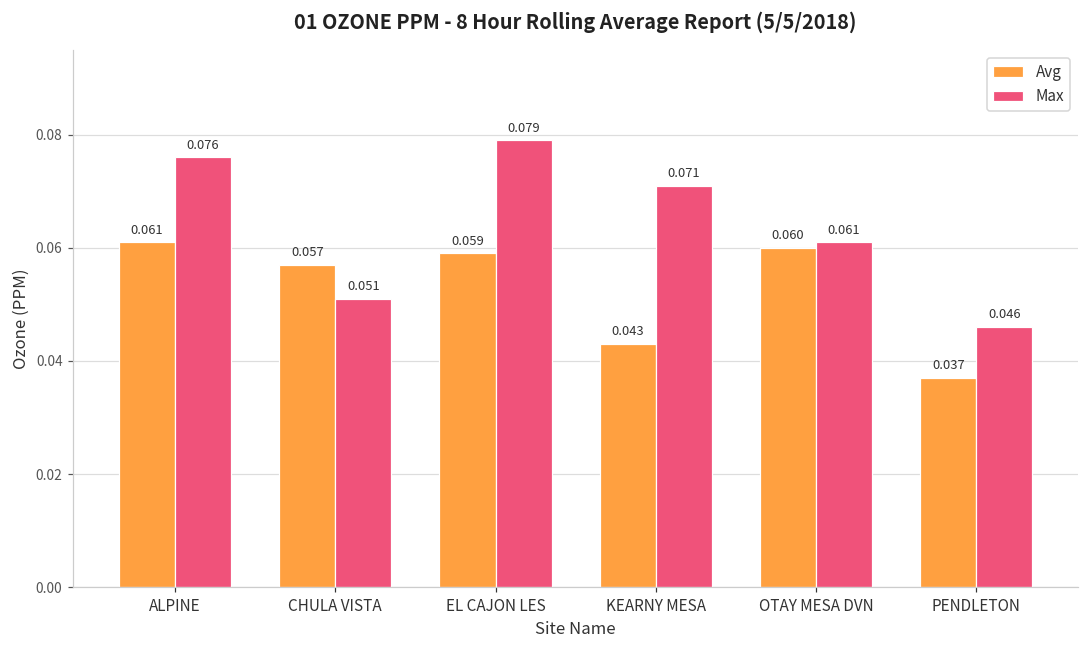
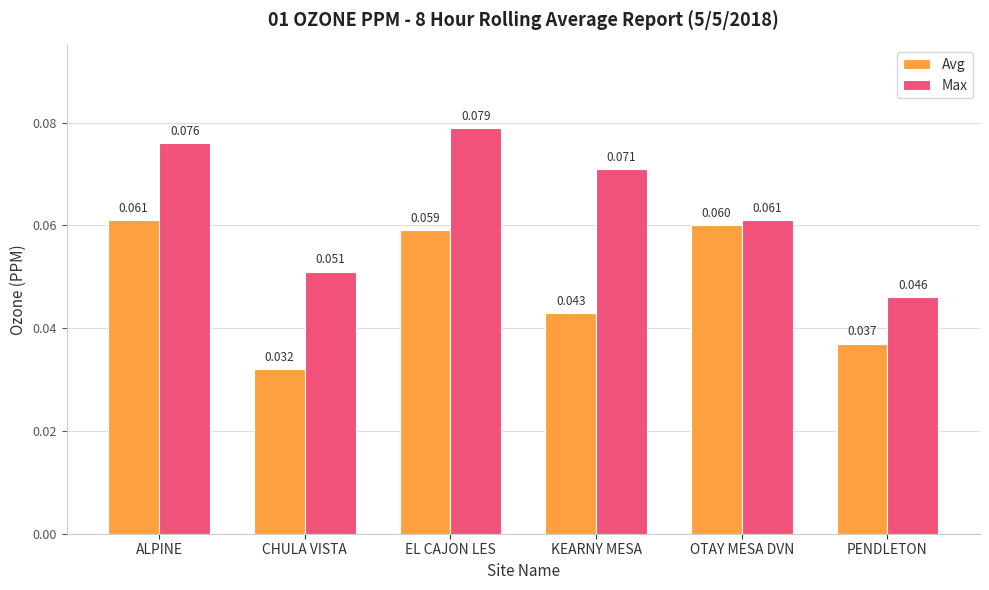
Avg, CHULA VISTA: 0.057 -> 0.032
